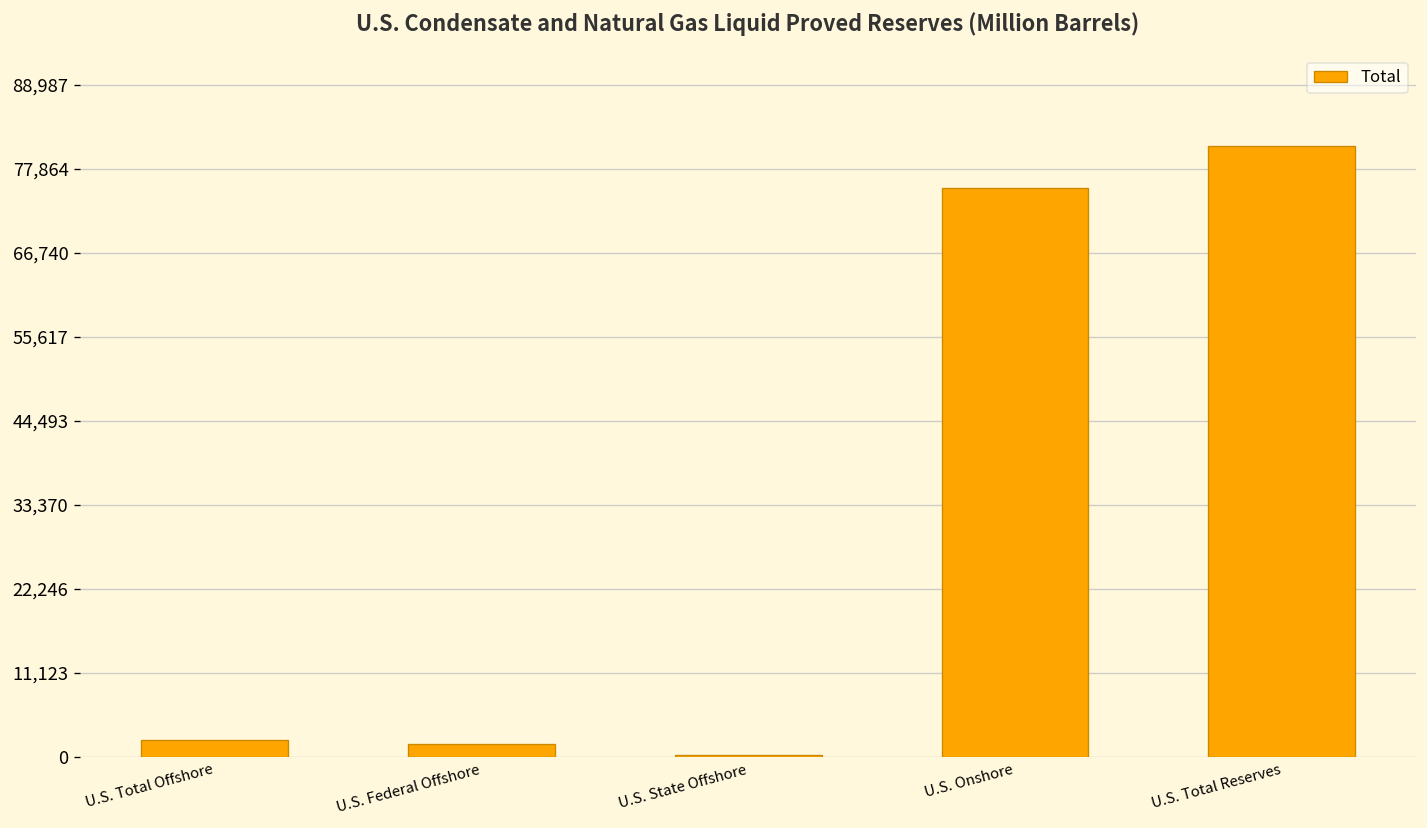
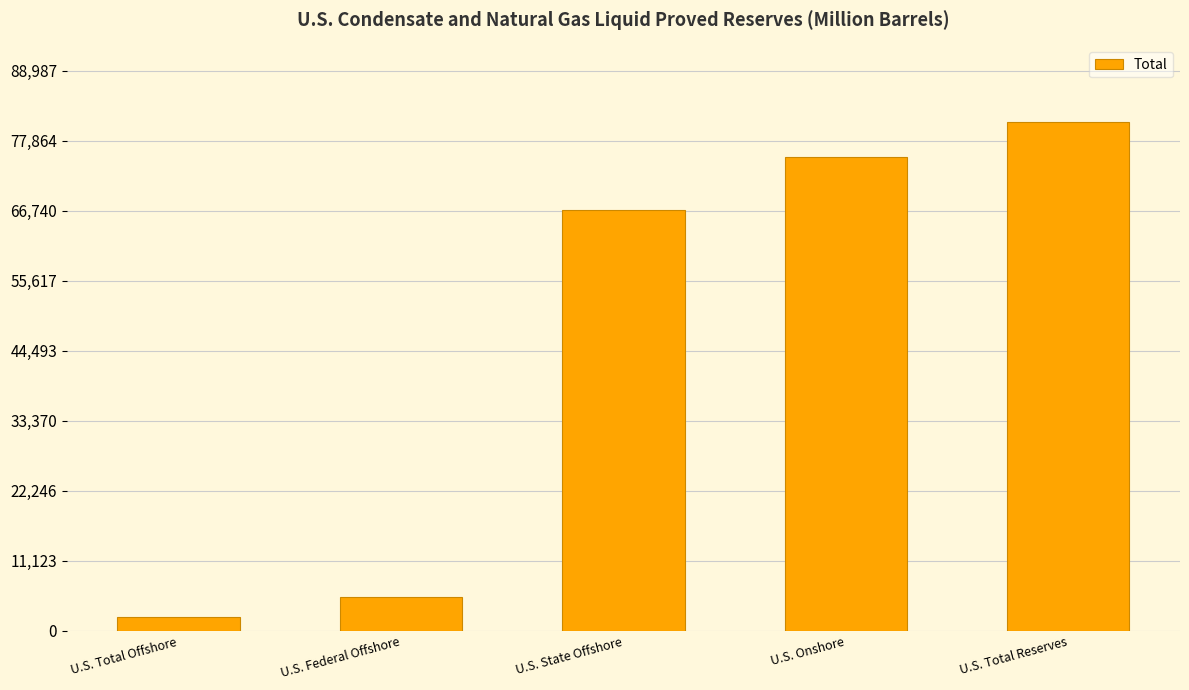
U.S. Federal Offshore: 2,000 -> 5,000
U.S. State Offshore: 0 -> 67,000
